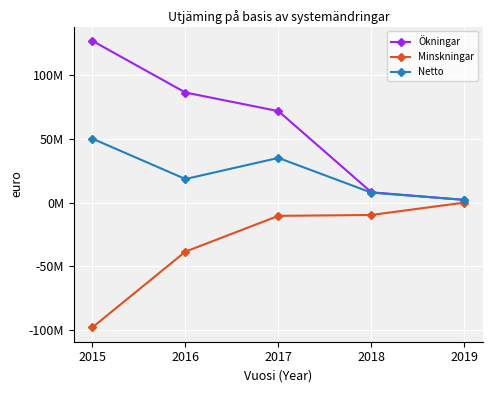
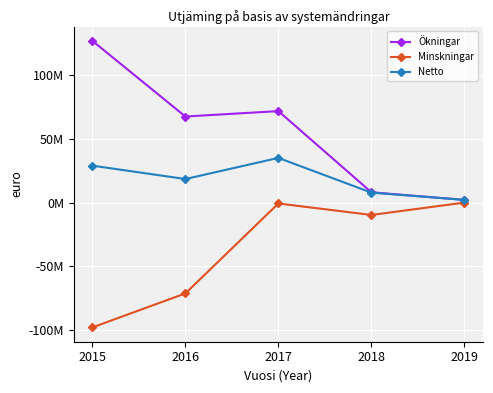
Netto, 2015: 50000000 -> 29000000
Ökningar, 2016: 86000000 -> 68000000
Minskningar, 2016: -38000000 -> -71000000
Minskningar, 2017: -10000000 -> -1000000
